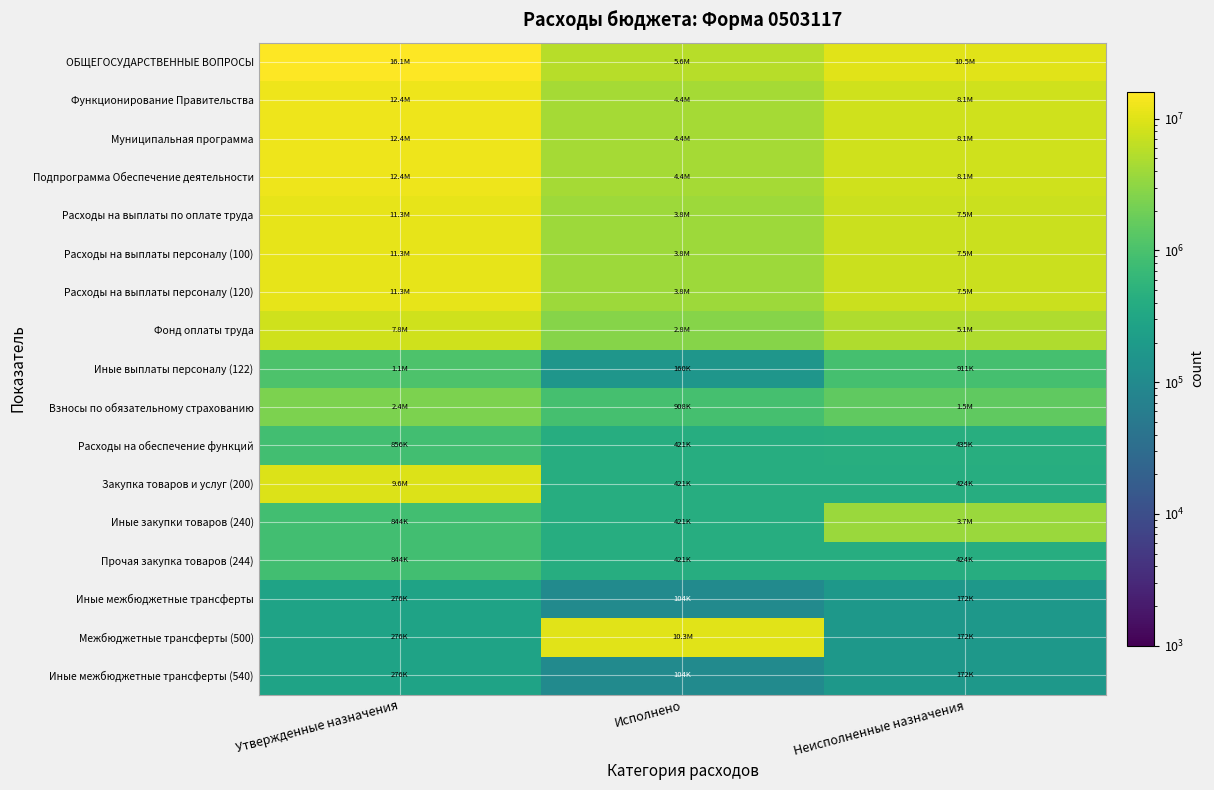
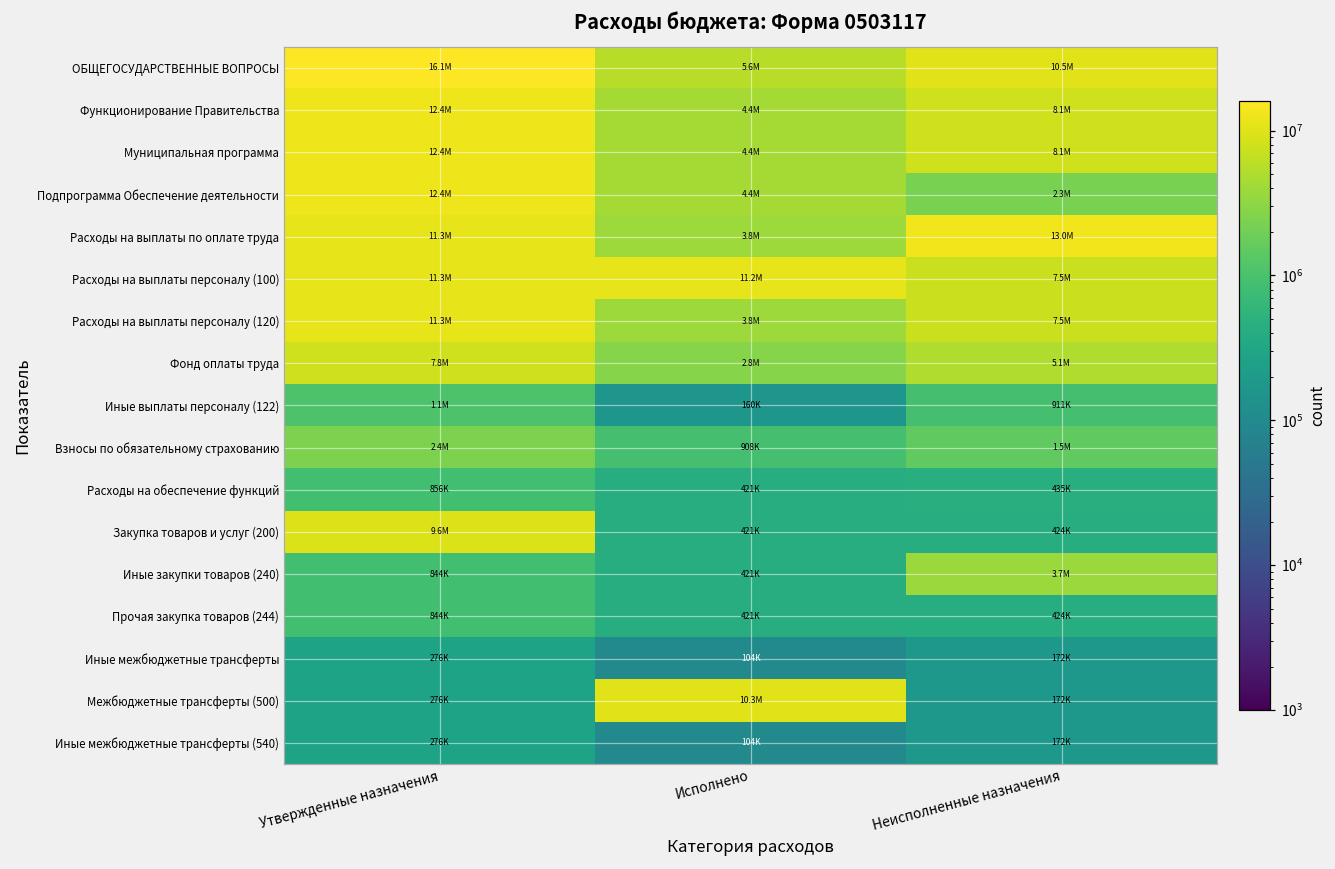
Подпрограмма Обеспечение деятельности, Неисполненные назначения: 8.1M -> 2.3M
Расходы на выплаты по оплате труда, Неисполненные назначения: 7.5M -> 13.0M
Расходы на выплаты персоналу (100), Исполнено: 3.8M -> 11.2M
